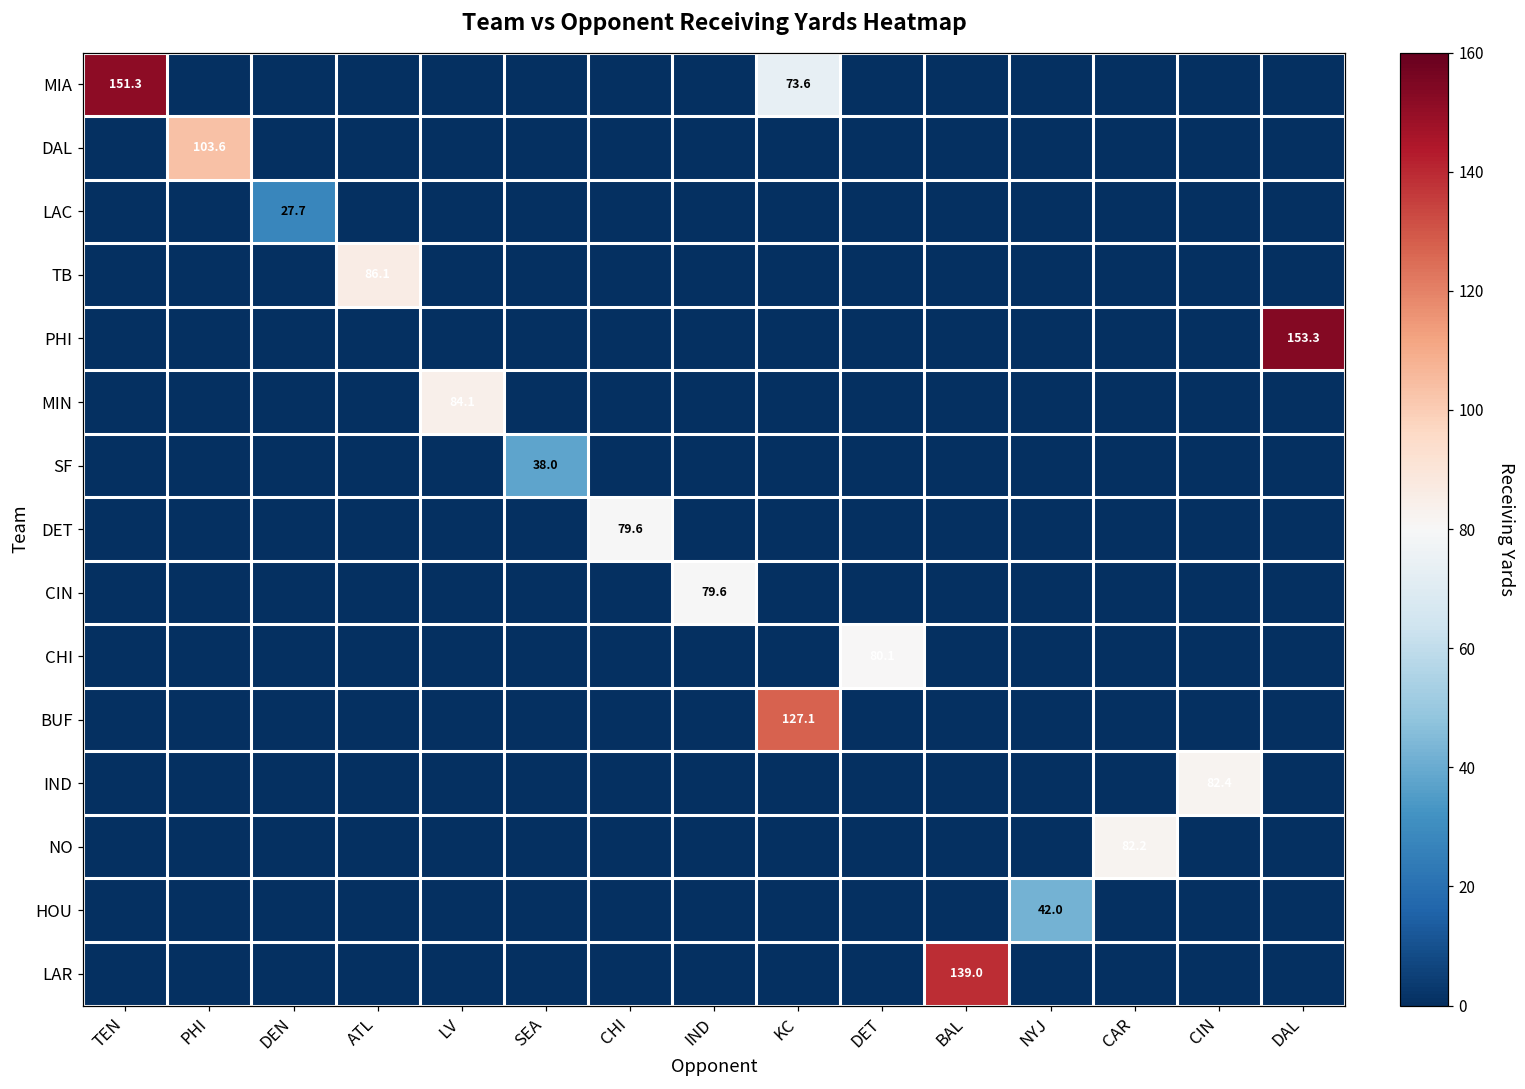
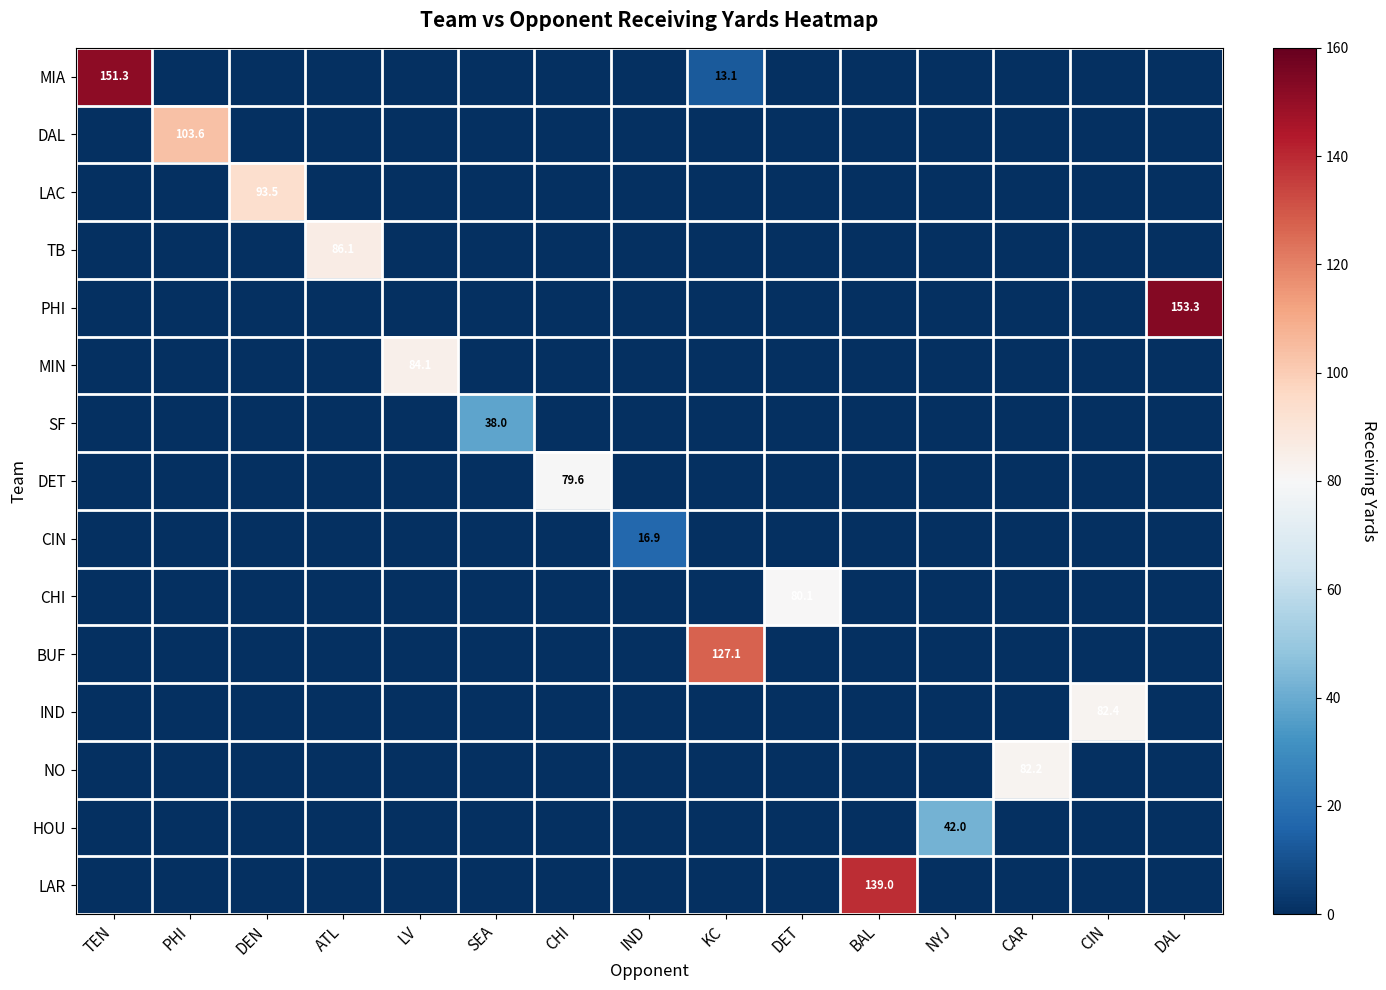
MIA, KC: 73.6 -> 13.1
LAC, DEN: 27.7 -> 93.5
CIN, IND: 79.6 -> 16.9
